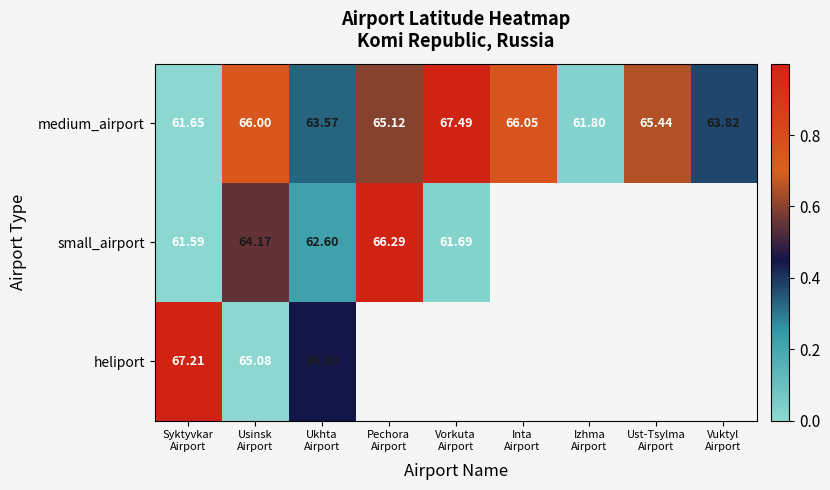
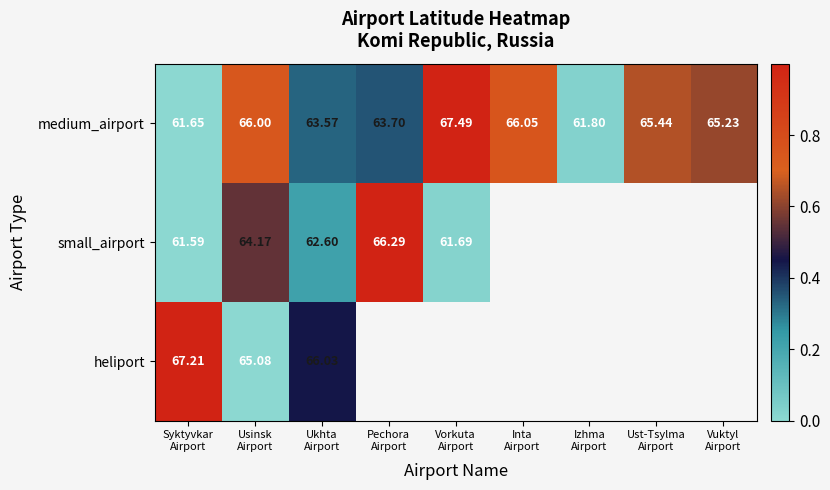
medium_airport, Pechora Airport: 65.12 -> 63.70
medium_airport, Vuktyl Airport: 63.82 -> 65.23
